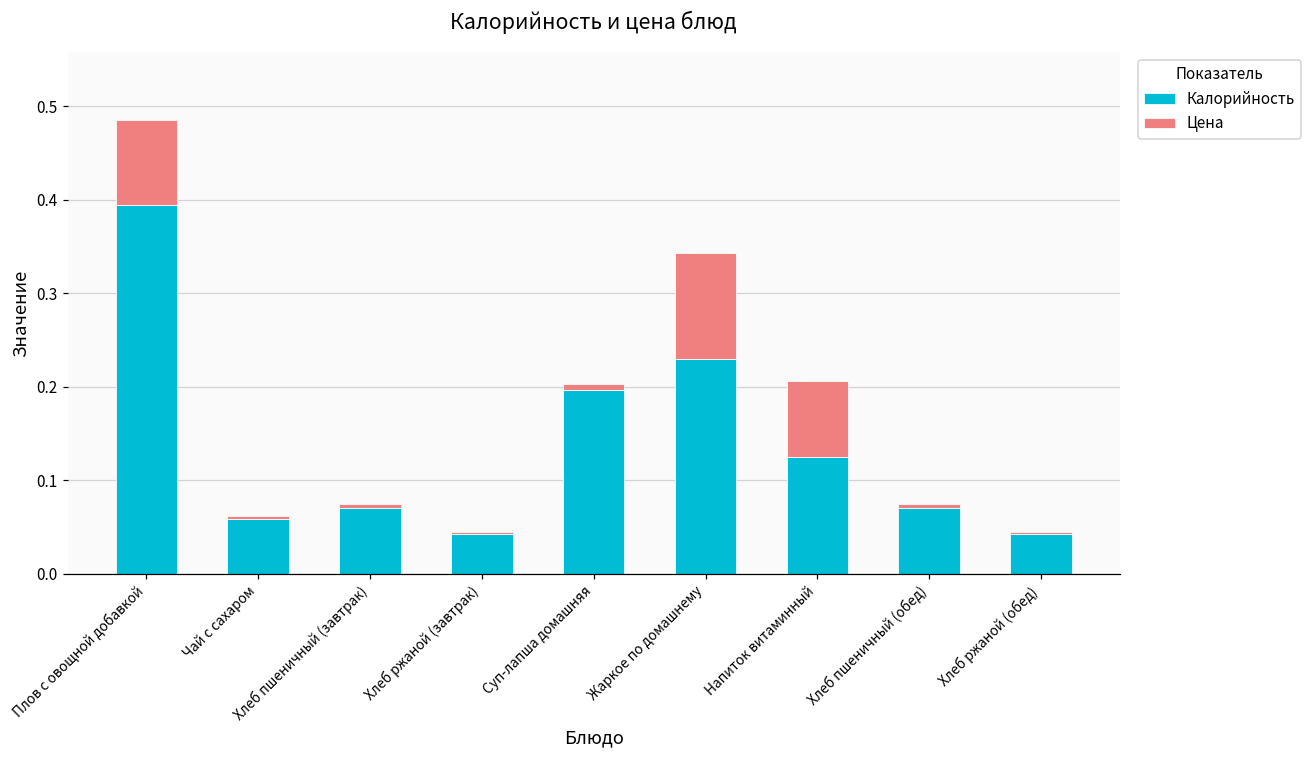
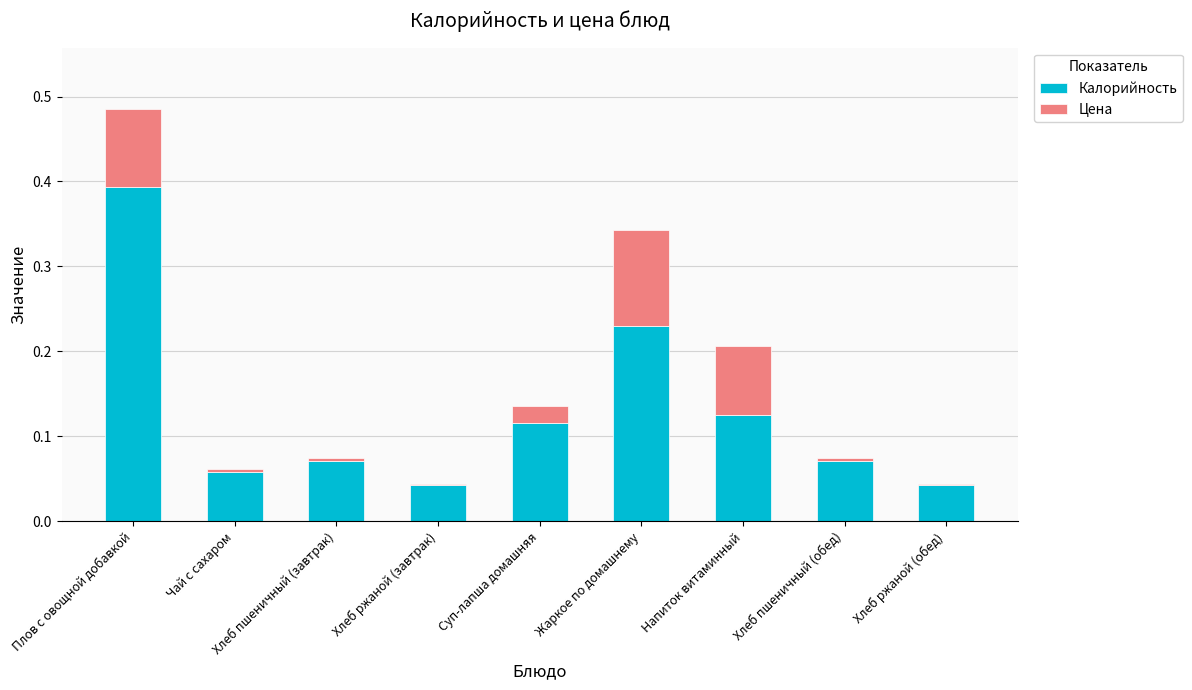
Калорийность, Суп-лапша домашняя: 0.20 -> 0.12
Цена, Суп-лапша домашняя: 0.01 -> 0.02
